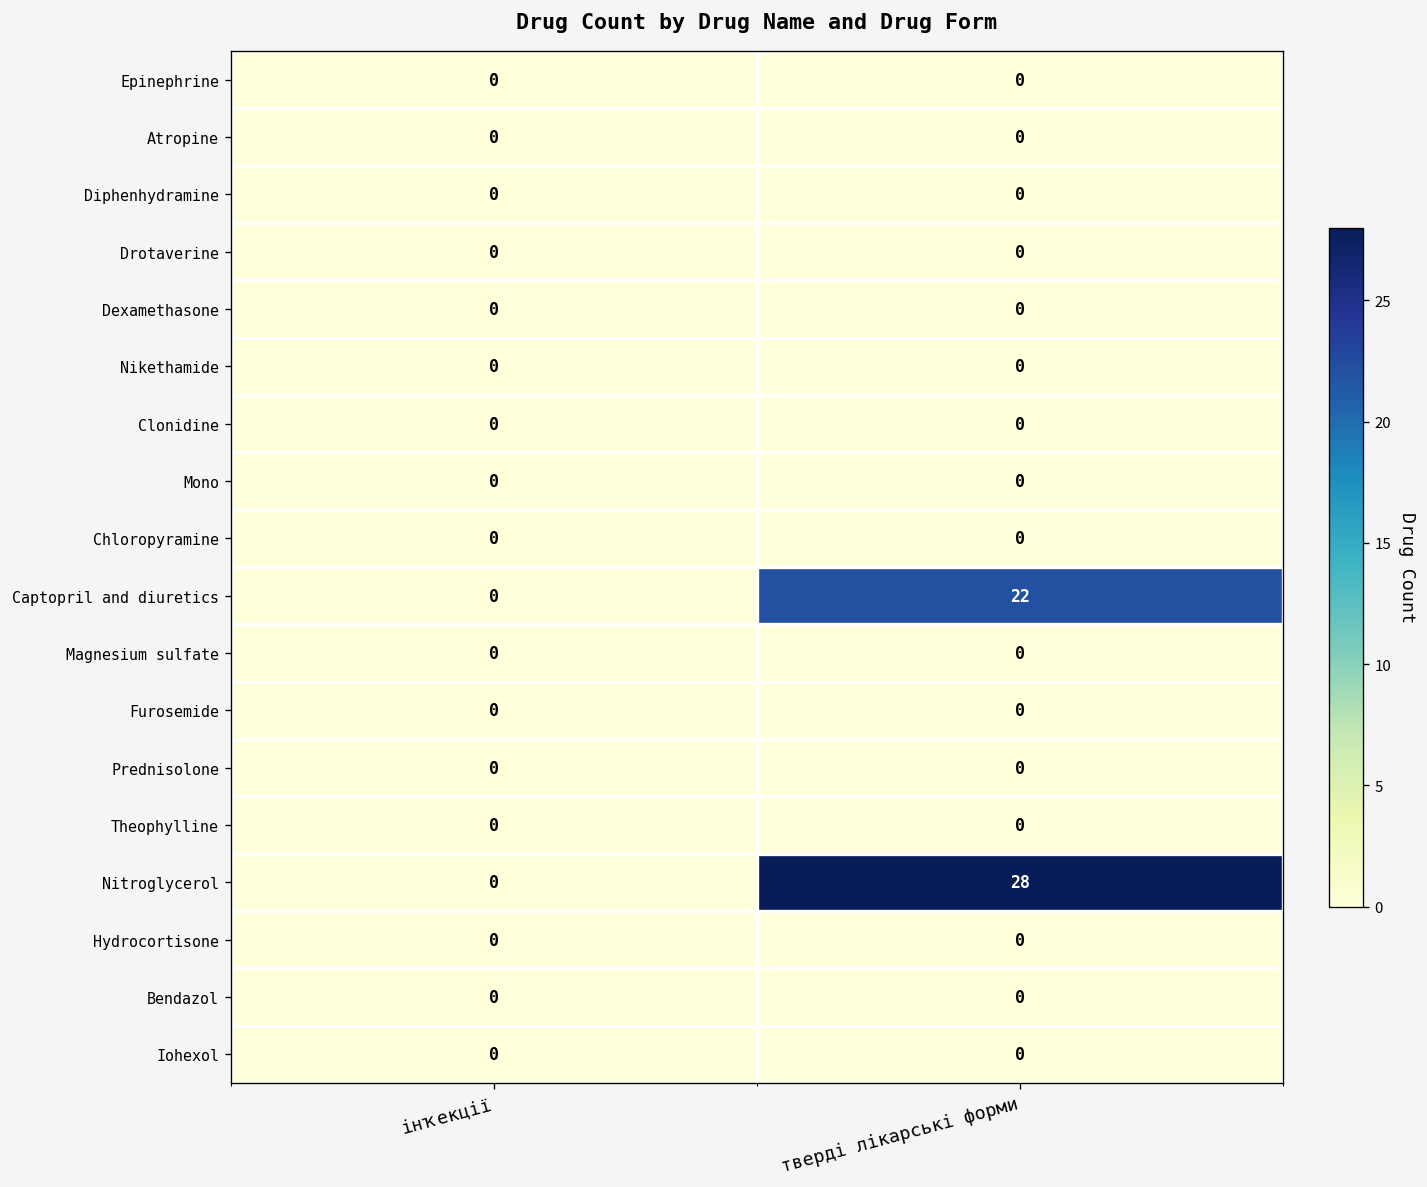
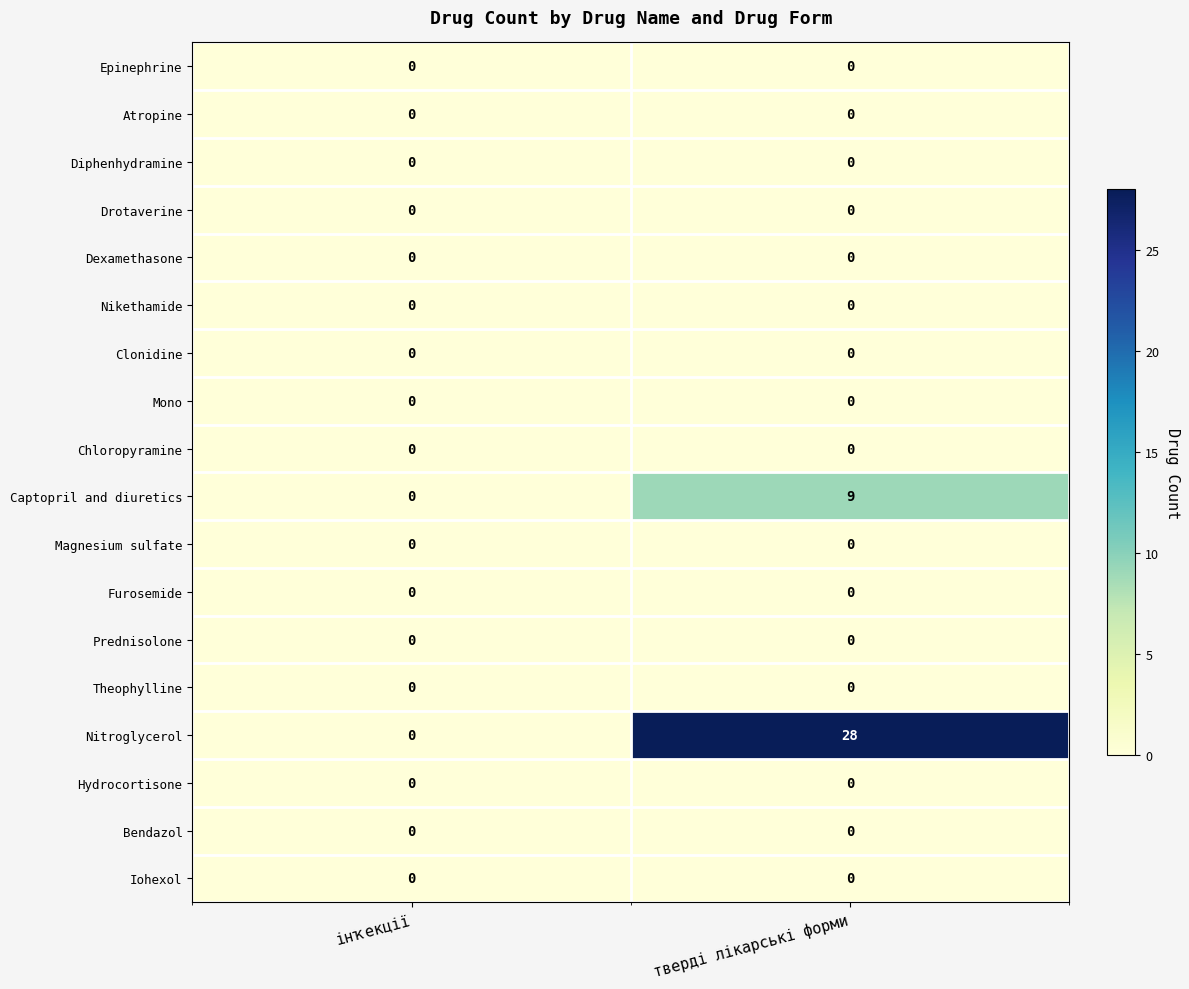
Captopril and diuretics, тверді лікарські форми: 22 -> 9
